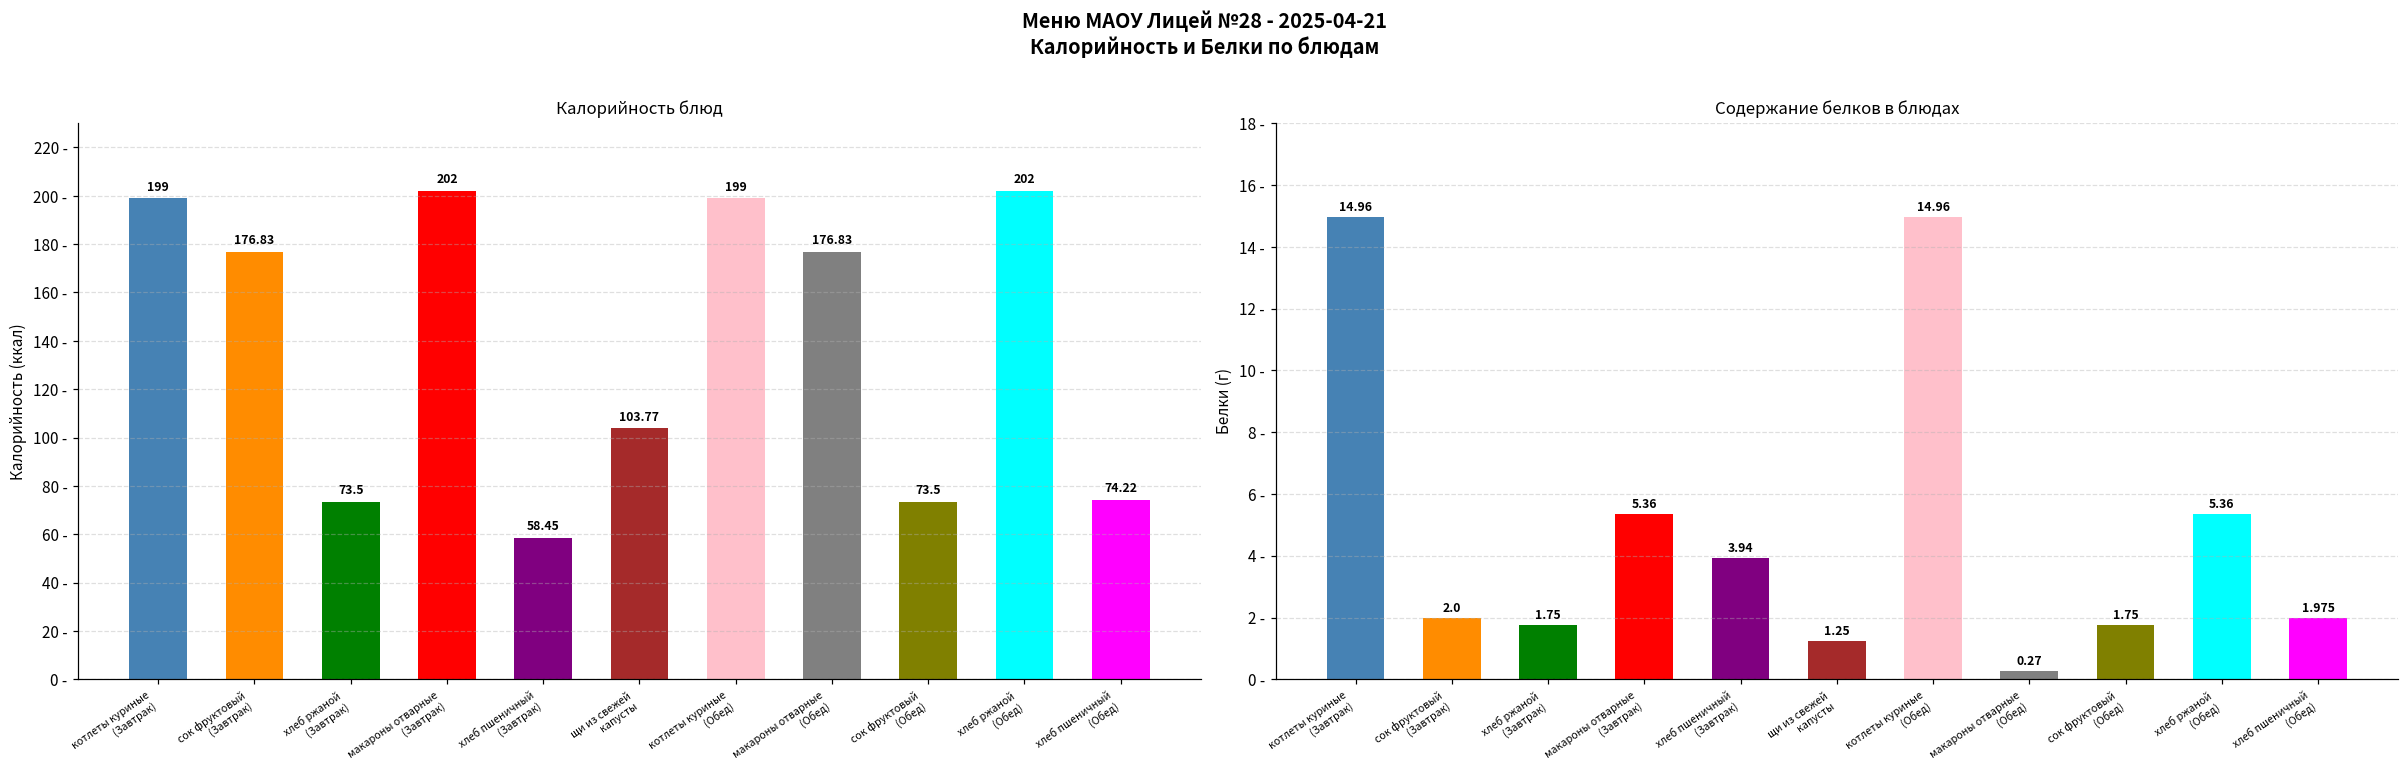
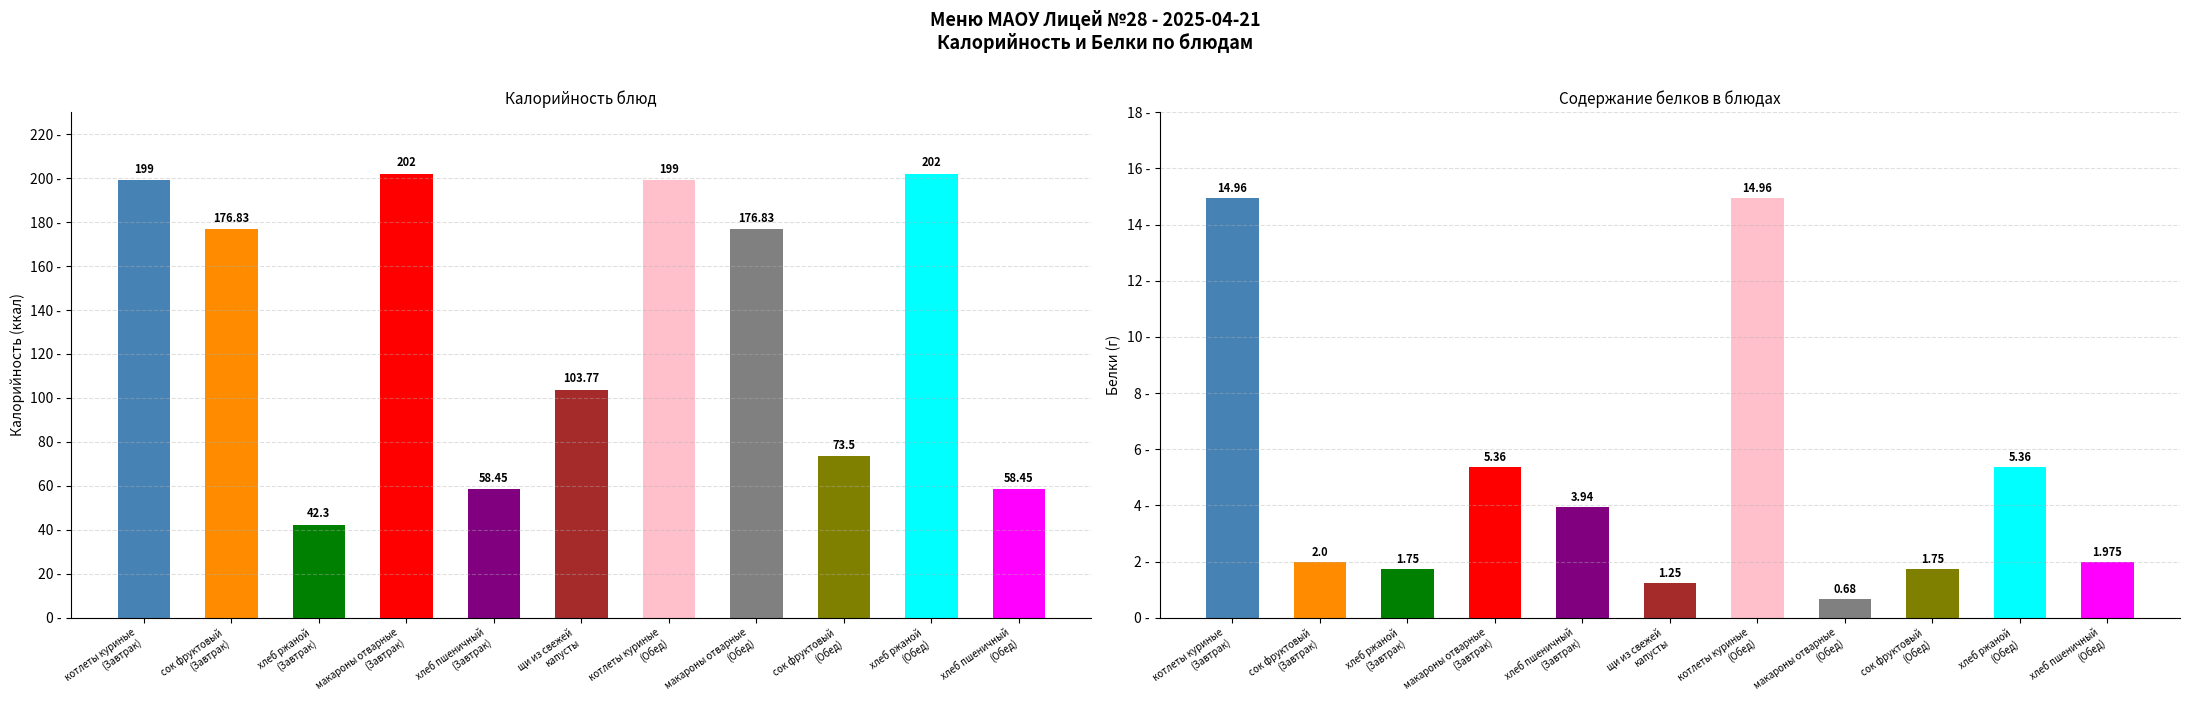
Калорийность блюд, хлеб ржаной (Завтрак): 73.5 -> 42.3
Калорийность блюд, хлеб пшеничный (Обед): 74.22 -> 58.45
Содержание белков в блюдах, макароны отварные (Обед): 0.27 -> 0.68
